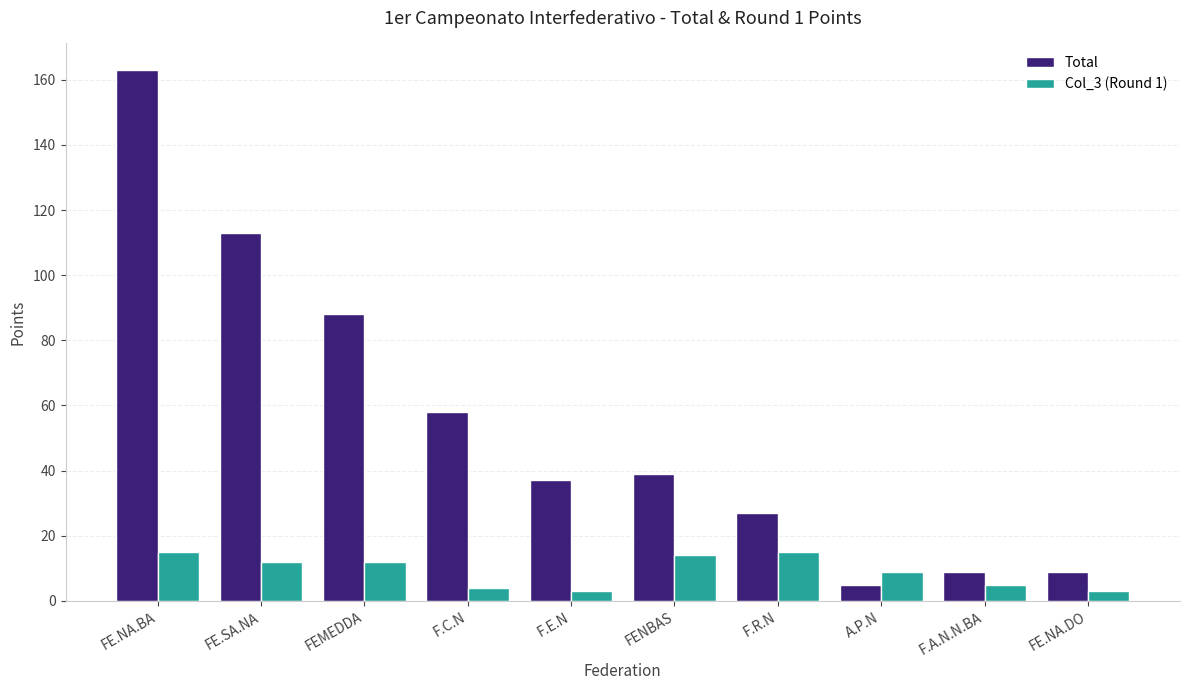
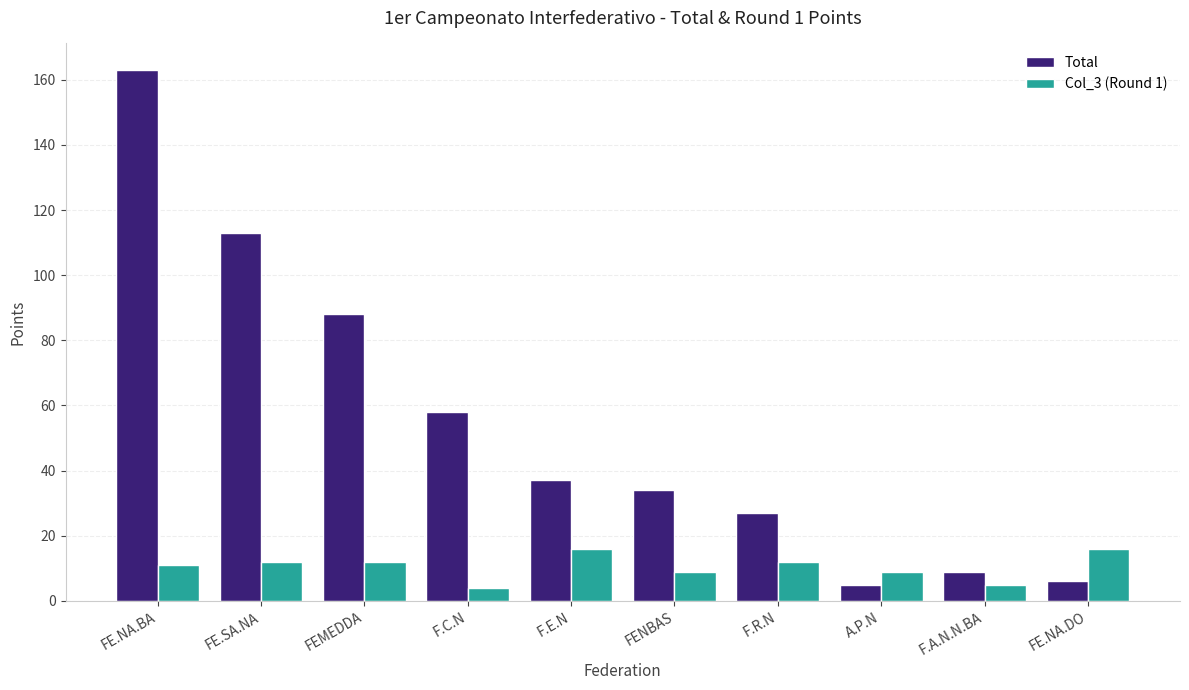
Col_3 (Round 1), FE.NA.BA: 15 -> 11
Col_3 (Round 1), F.E.N: 3 -> 16
Total, FENBAS: 39 -> 34
Col_3 (Round 1), FENBAS: 14 -> 9
Col_3 (Round 1), F.R.N: 15 -> 12
Total, FE.NA.DO: 9 -> 6
Col_3 (Round 1), FE.NA.DO: 3 -> 16
